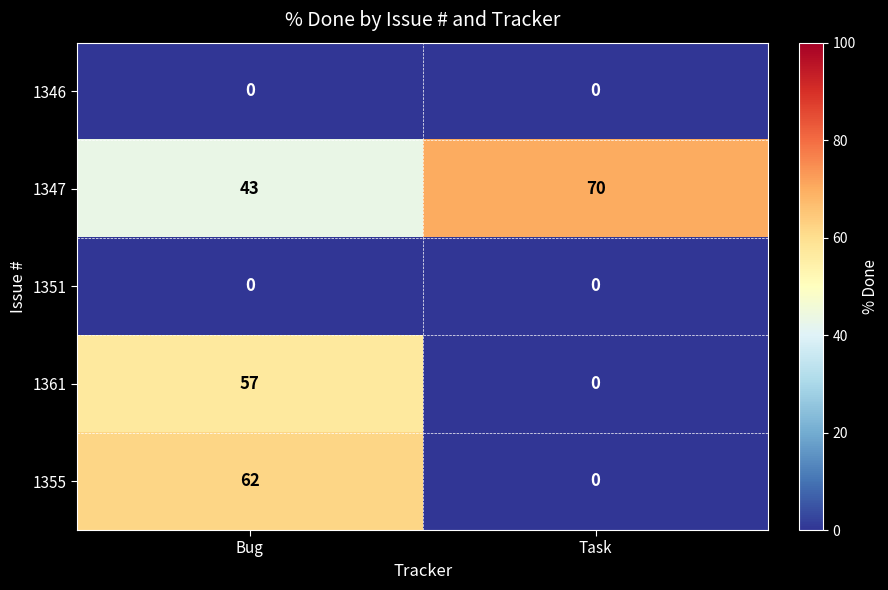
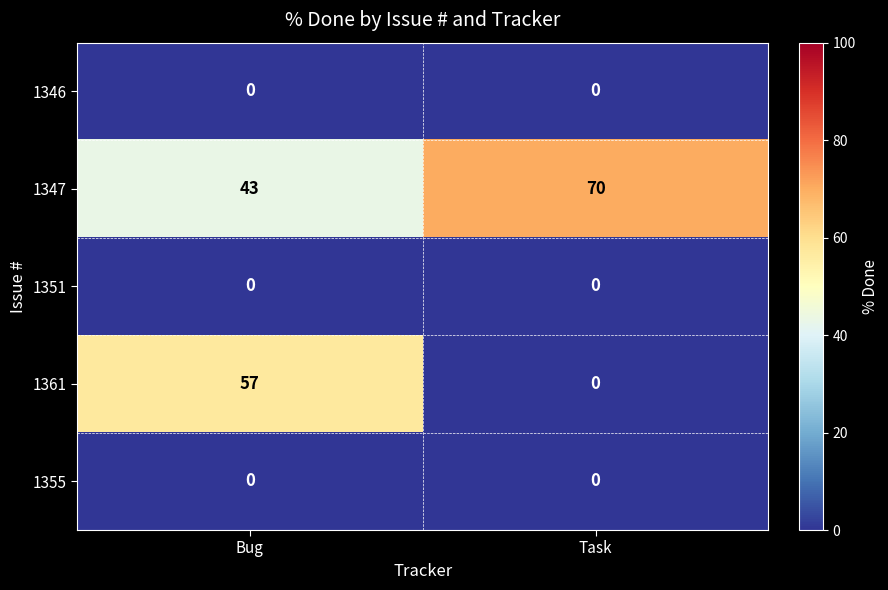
1355, Bug: 62 -> 0
